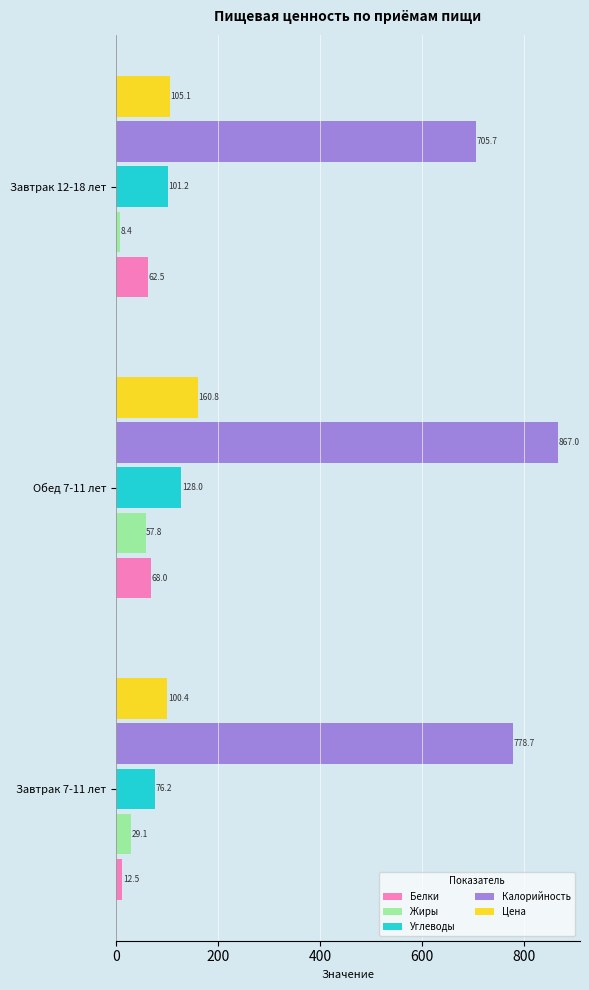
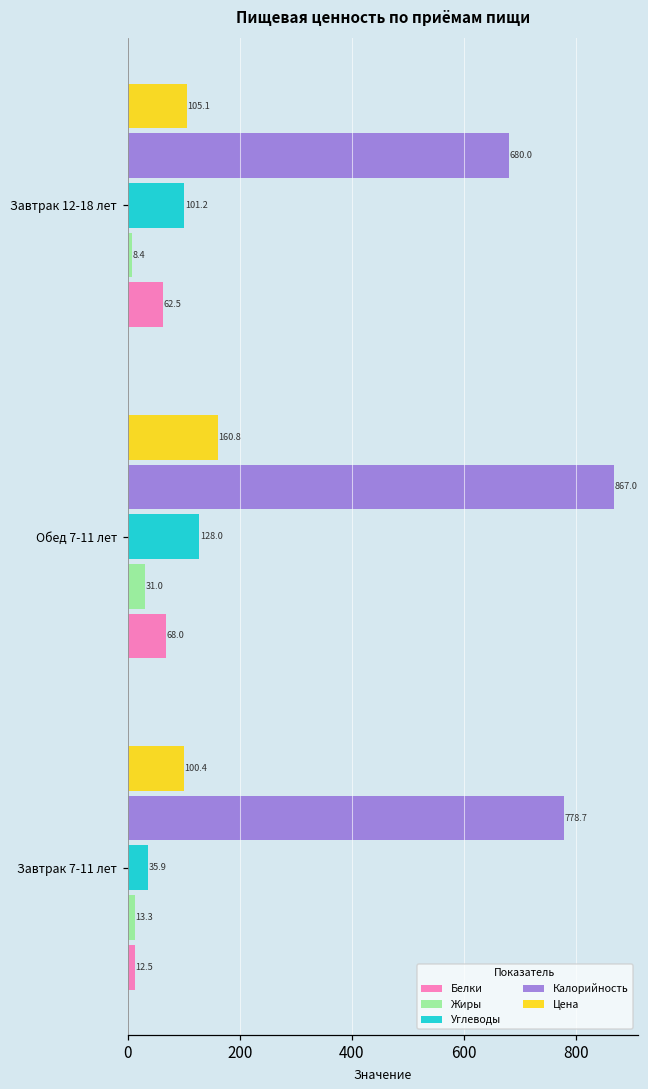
Калорийность, Завтрак 12-18 лет: 705.7 -> 680.0
Жиры, Обед 7-11 лет: 57.8 -> 31.0
Углеводы, Завтрак 7-11 лет: 76.2 -> 35.9
Жиры, Завтрак 7-11 лет: 29.1 -> 13.3
